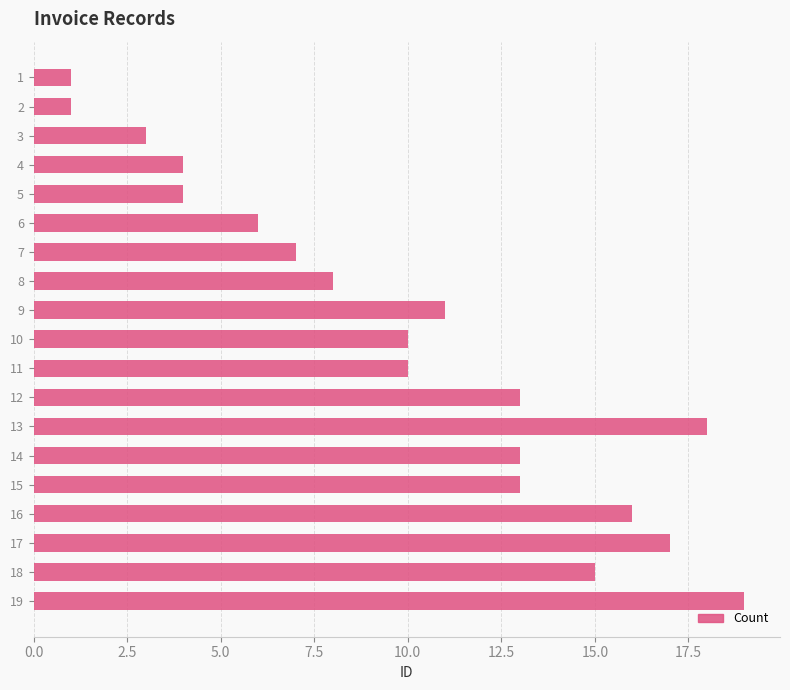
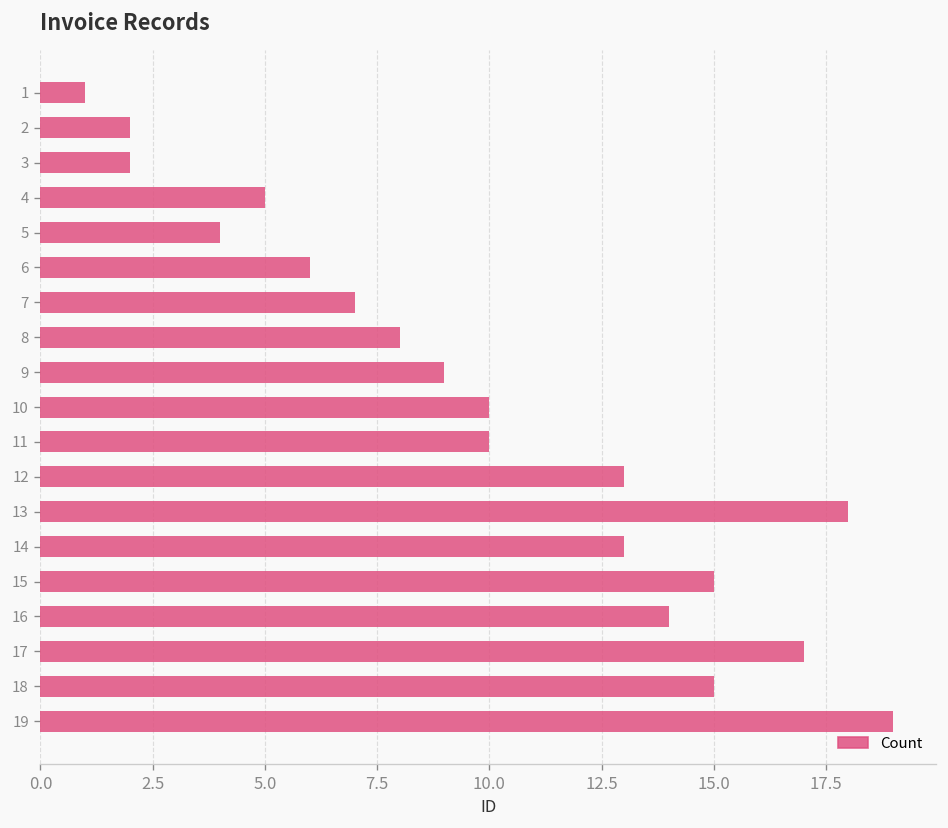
2: 1 -> 2
3: 3 -> 2
4: 4 -> 5
9: 11 -> 9
15: 13 -> 15
16: 16 -> 14
